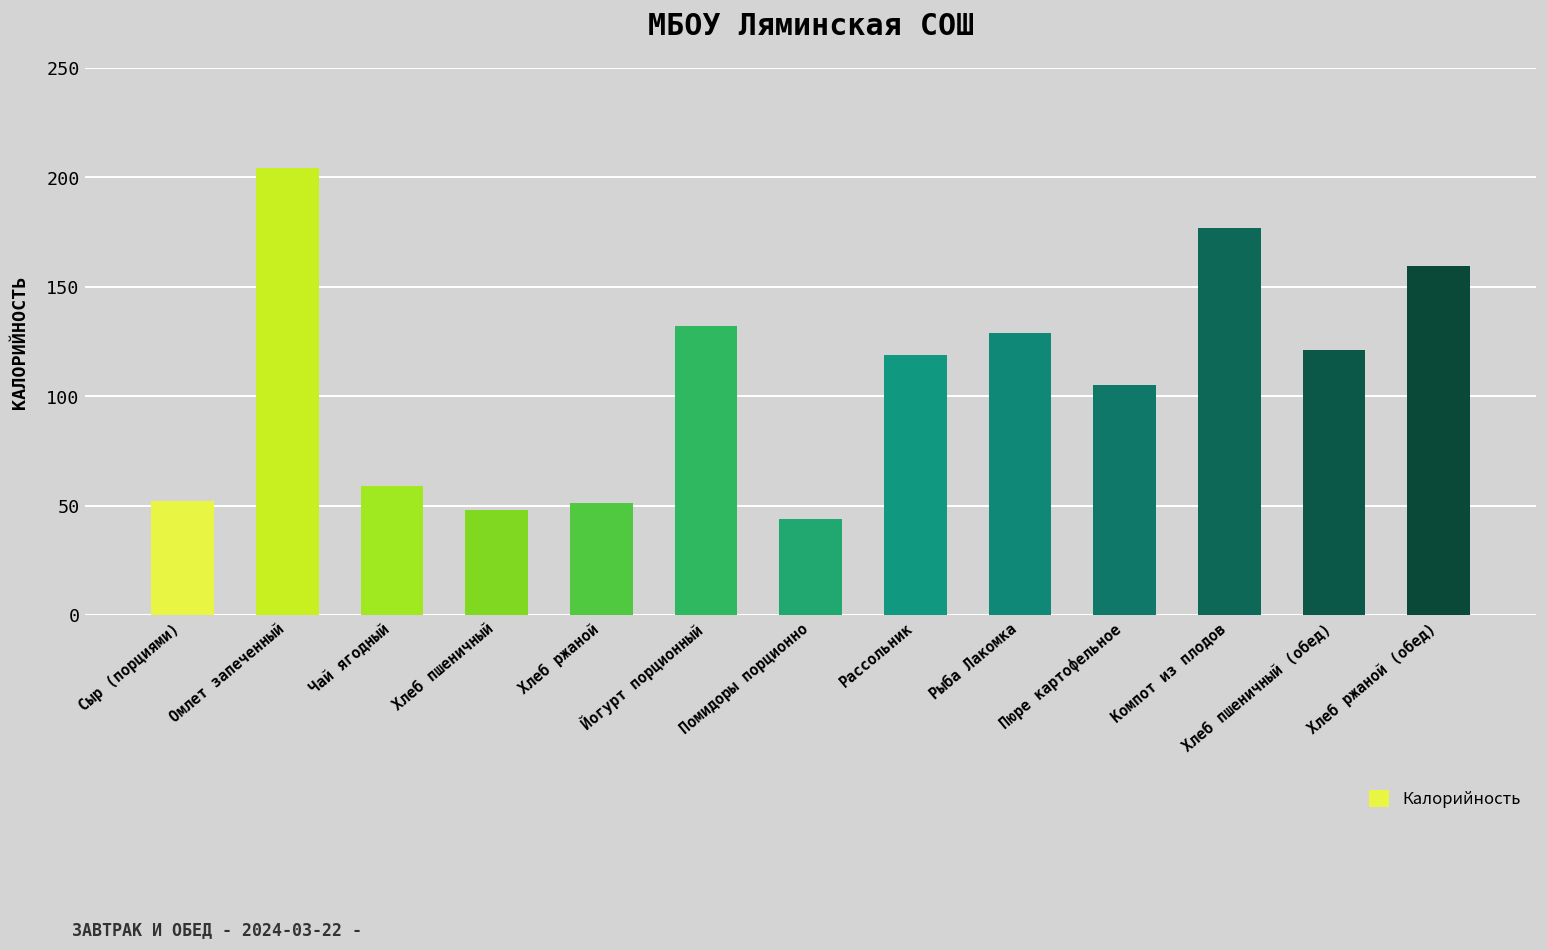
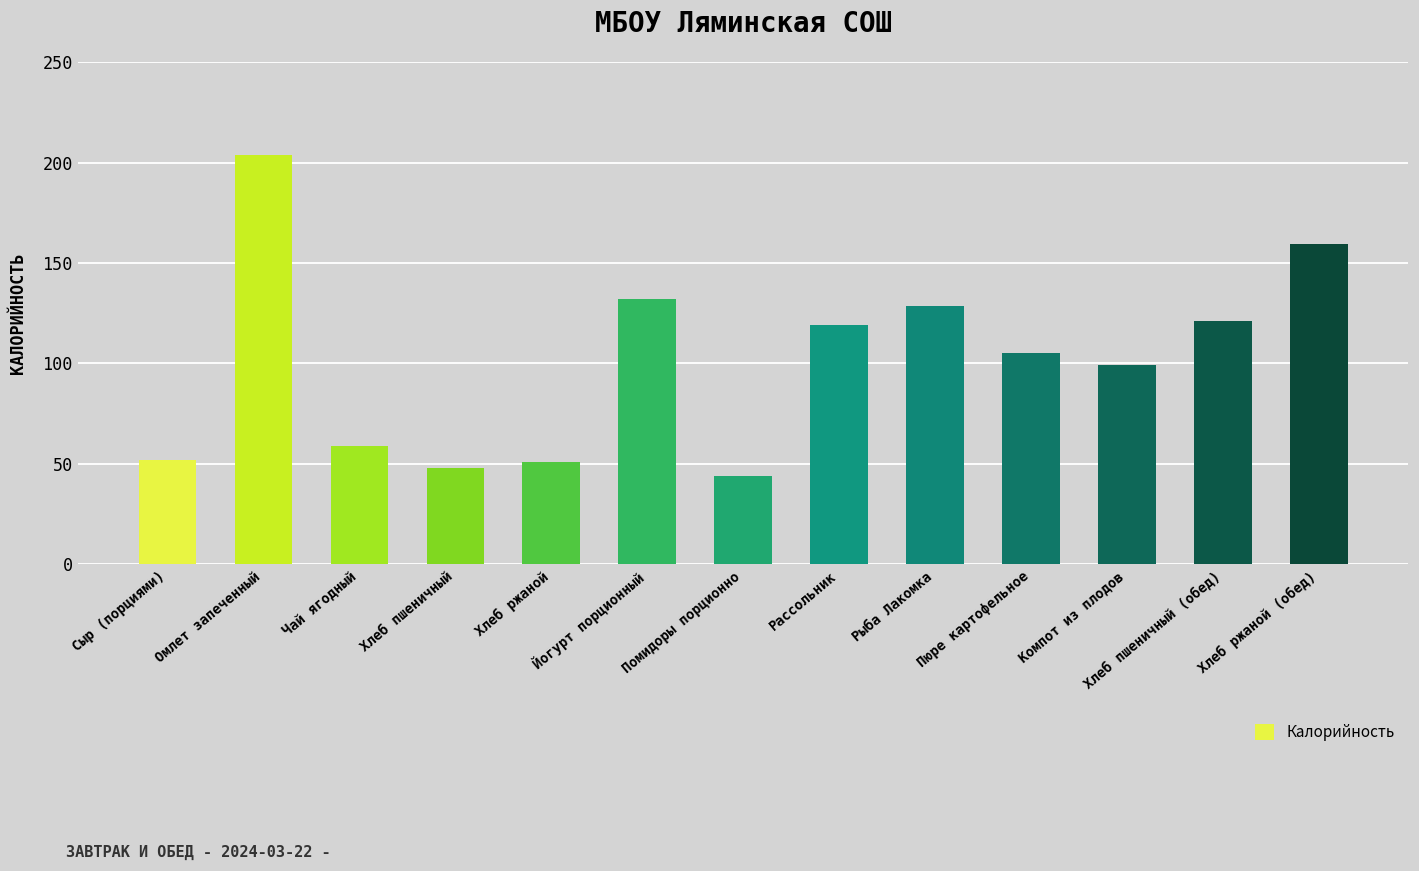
Компот из плодов: 177 -> 99
